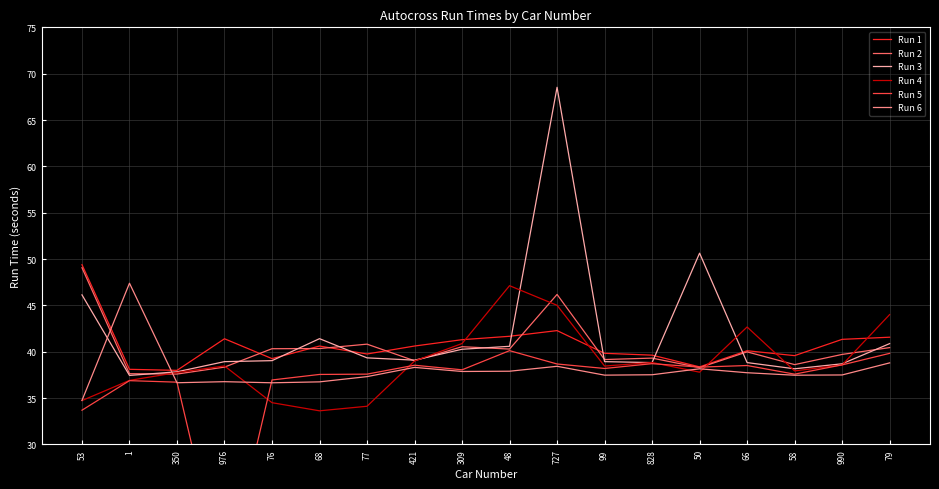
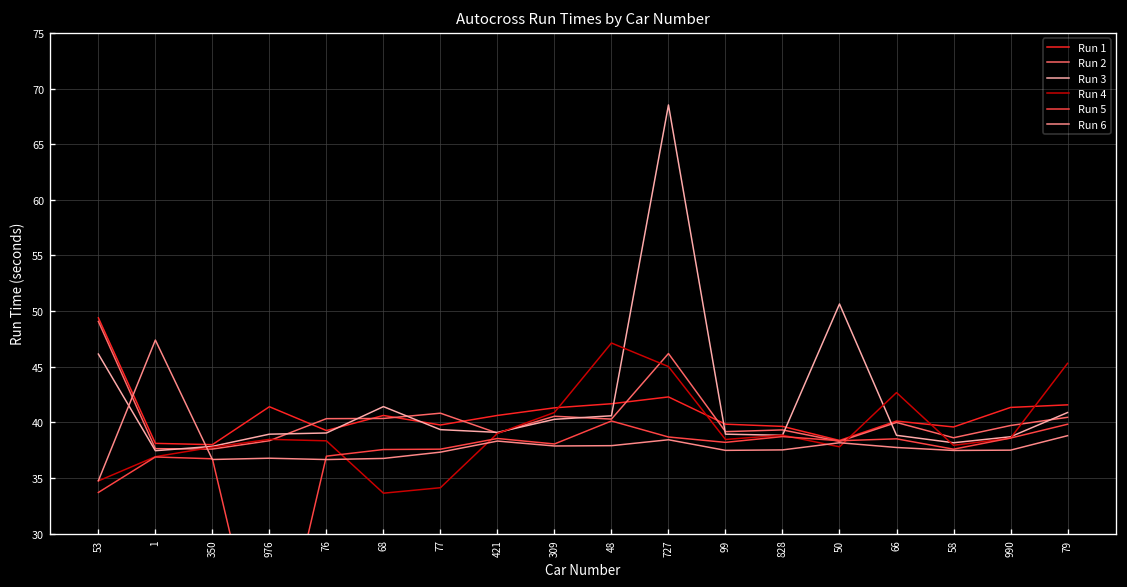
Run 4, 76: 35 -> 38
Run 4, 79: 44 -> 45
